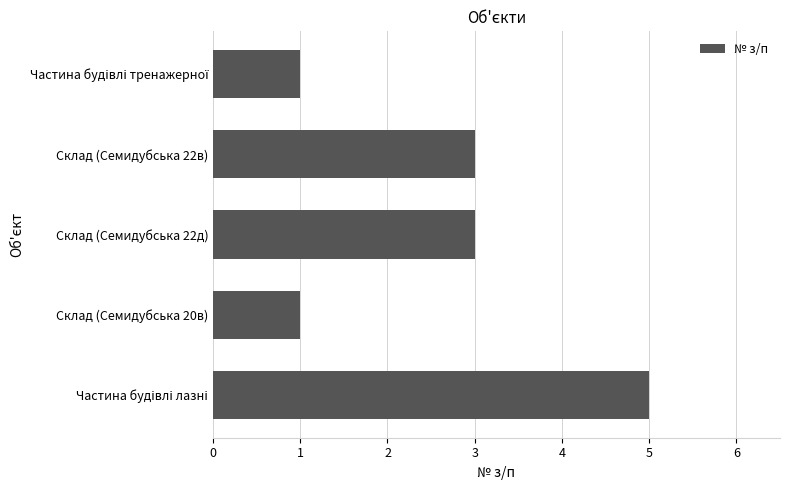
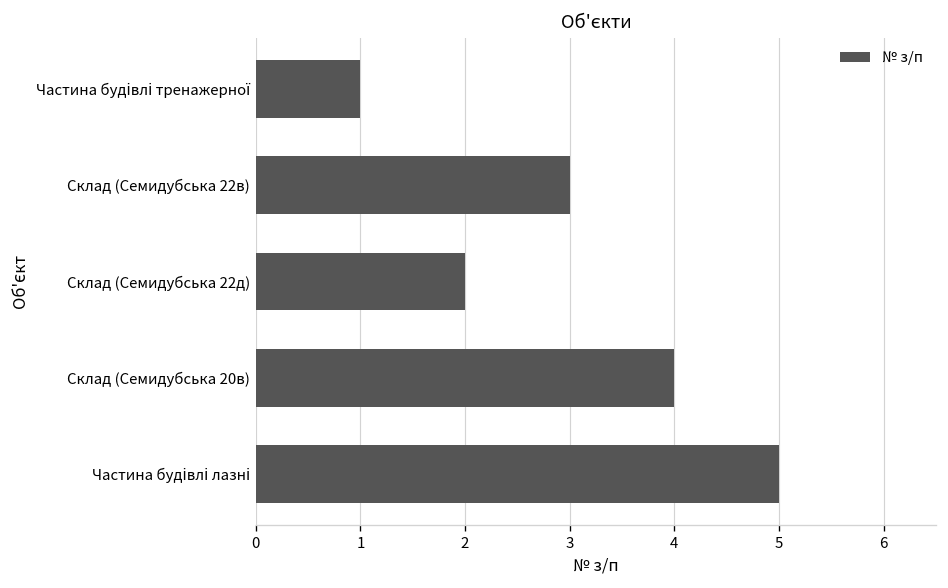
Склад (Семидубська 22д): 3 -> 2
Склад (Семидубська 20в): 1 -> 4
